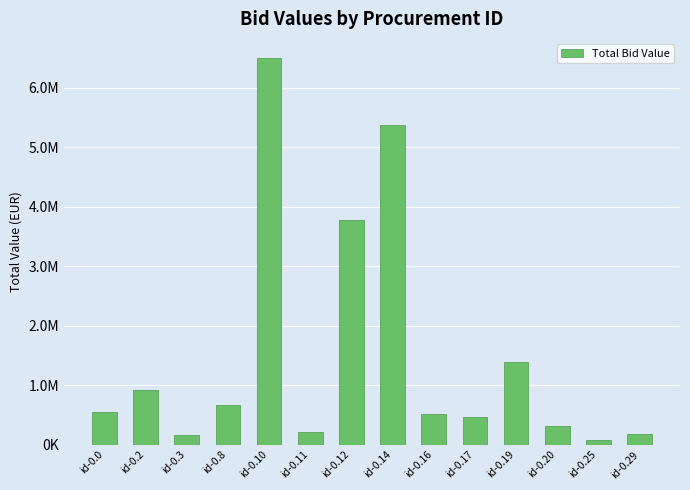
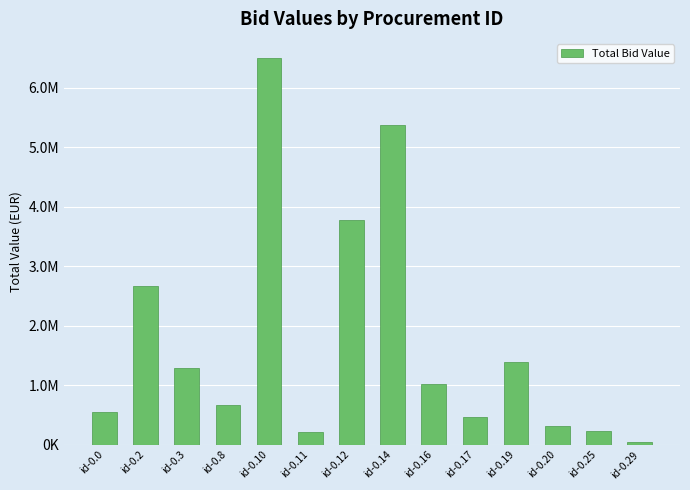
id-0.2: 900000 -> 2700000
id-0.3: 200000 -> 1300000
id-0.16: 500000 -> 1000000
id-0.25: 100000 -> 200000
id-0.29: 200000 -> 0
